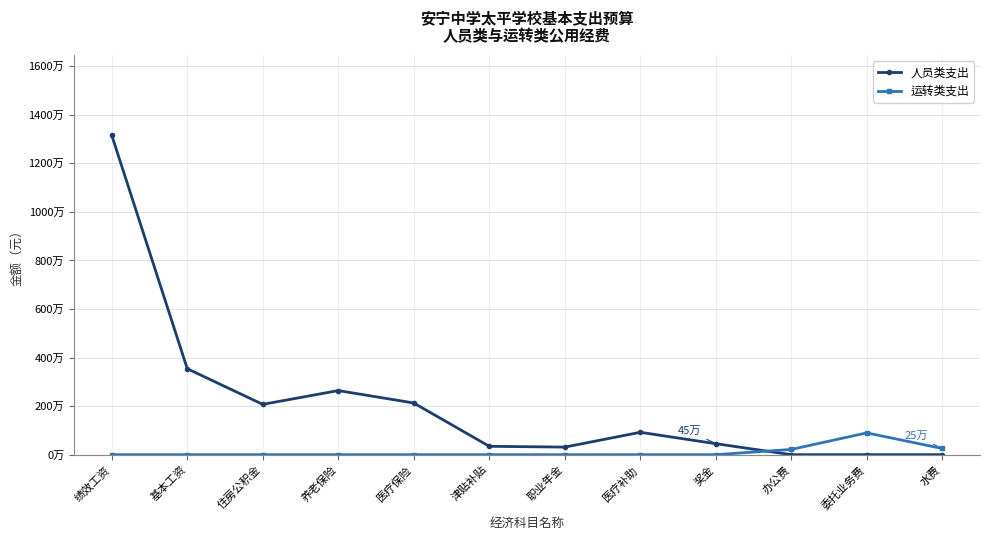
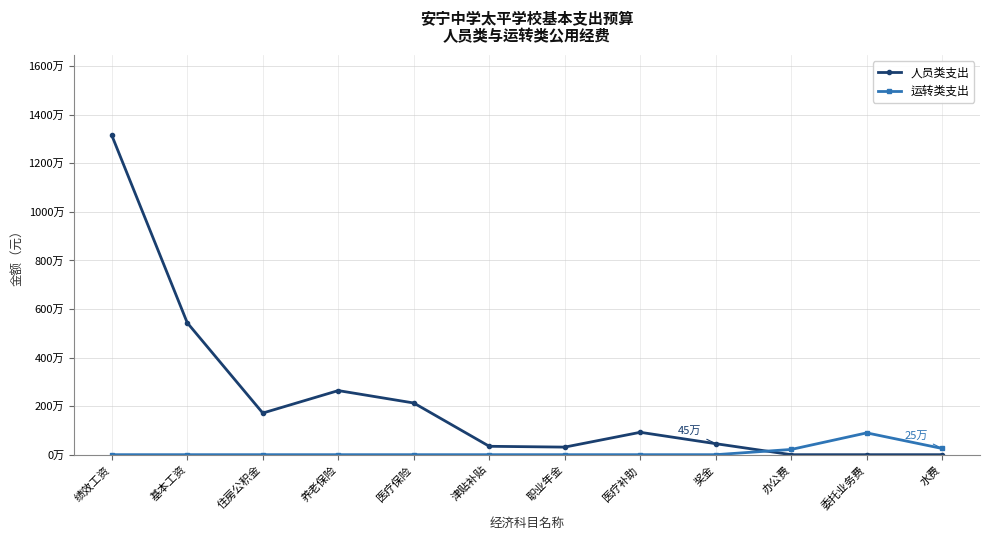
人员类支出, 基本工资: 350万 -> 540万
人员类支出, 住房公积金: 210万 -> 170万
